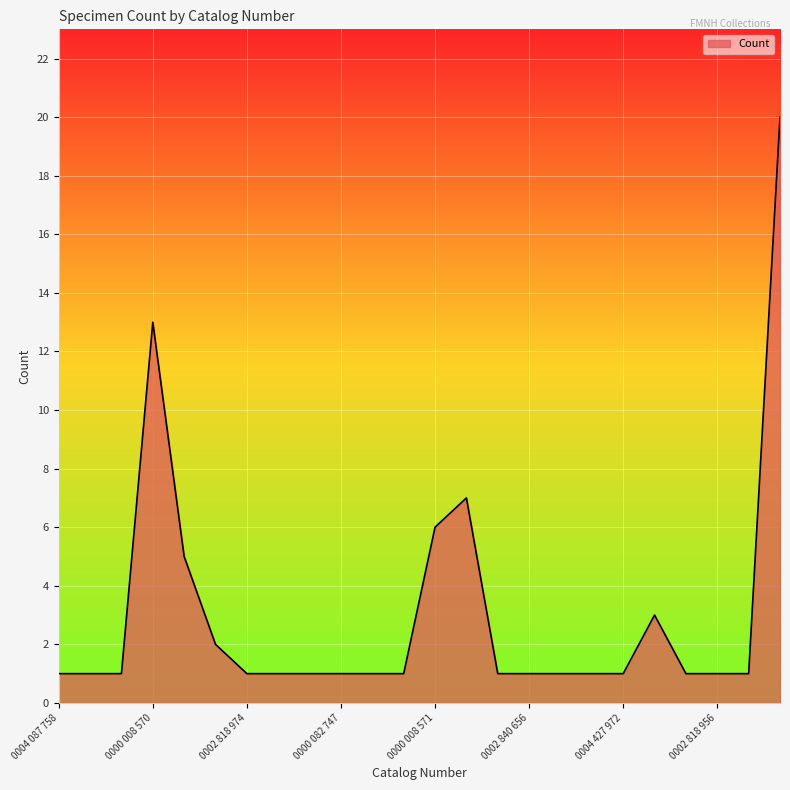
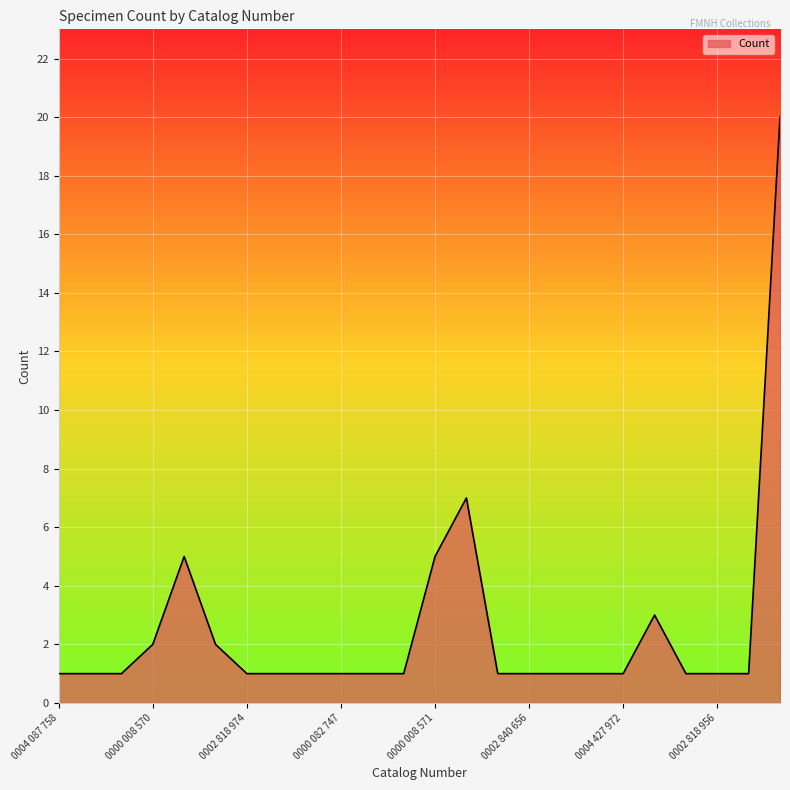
0000 008 570: 13 -> 2
0000 008 571: 6 -> 5
